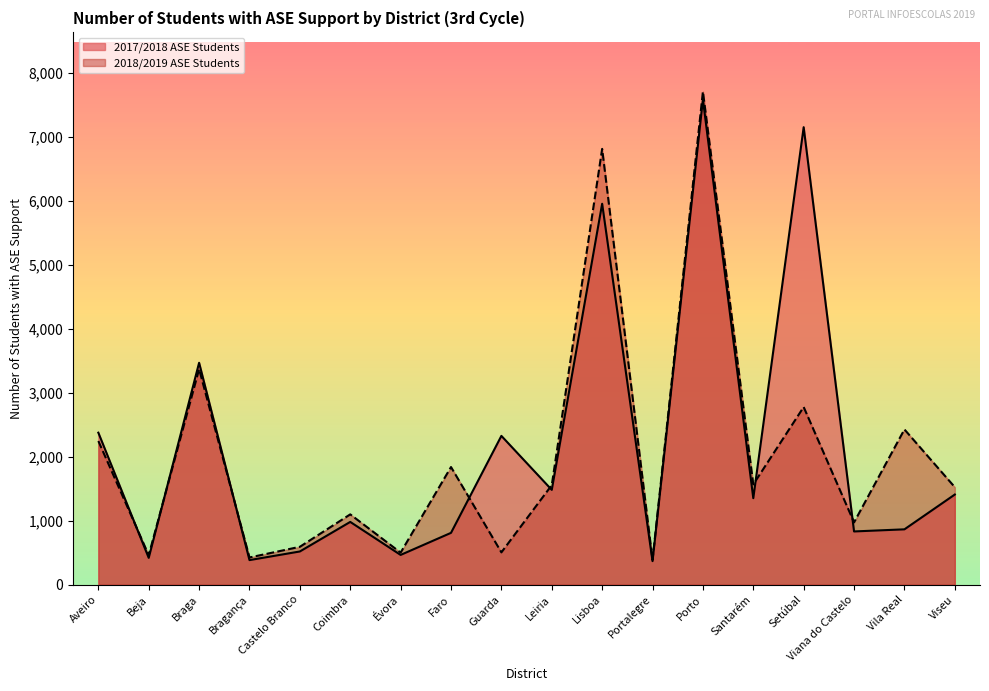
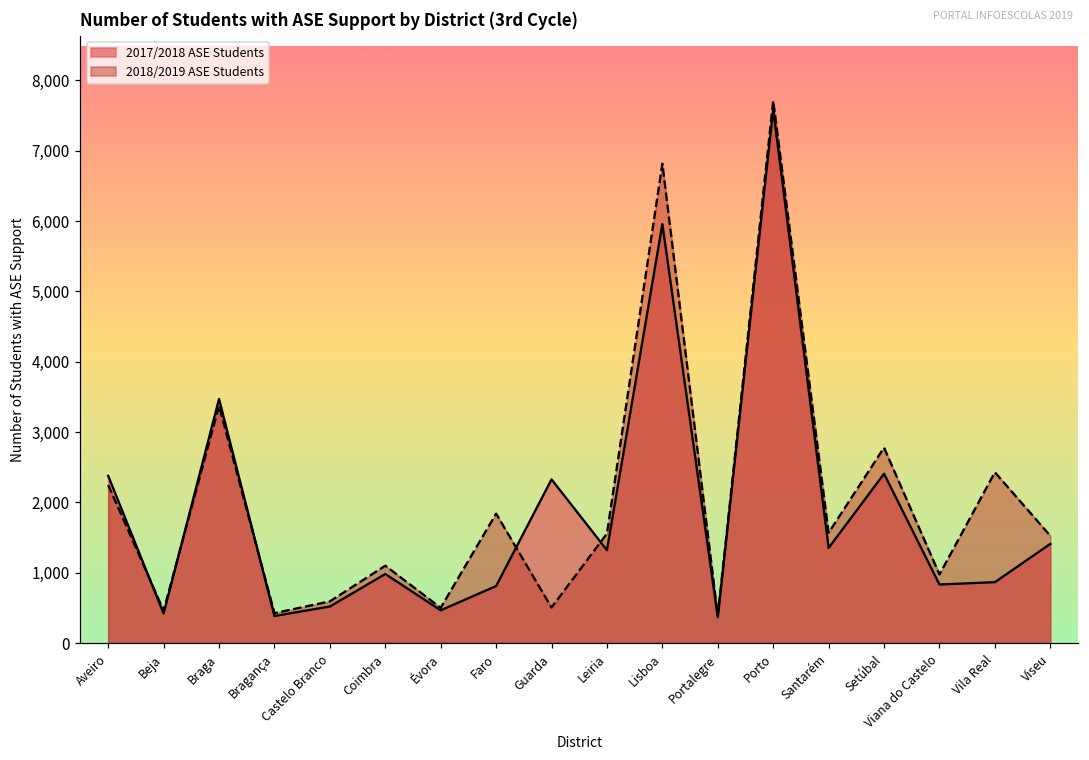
2017/2018 ASE Students, Leiria: 1,500 -> 1,300
2017/2018 ASE Students, Setúbal: 7,200 -> 2,400
